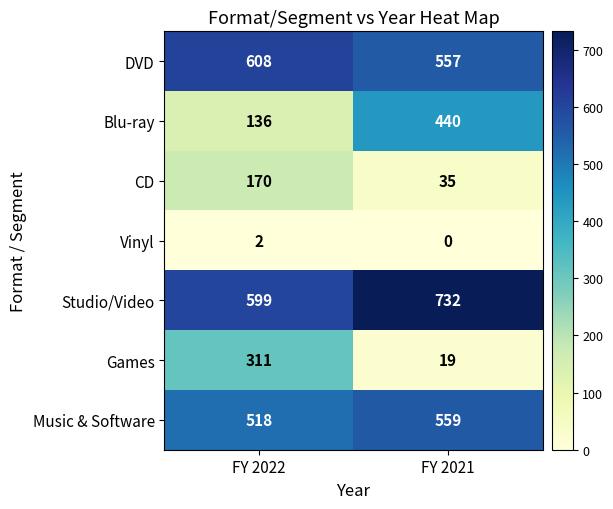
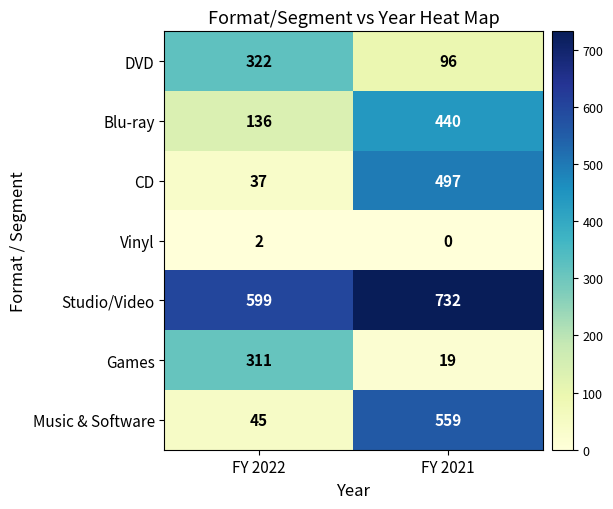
DVD, FY 2022: 608 -> 322
DVD, FY 2021: 557 -> 96
CD, FY 2022: 170 -> 37
CD, FY 2021: 35 -> 497
Music & Software, FY 2022: 518 -> 45
